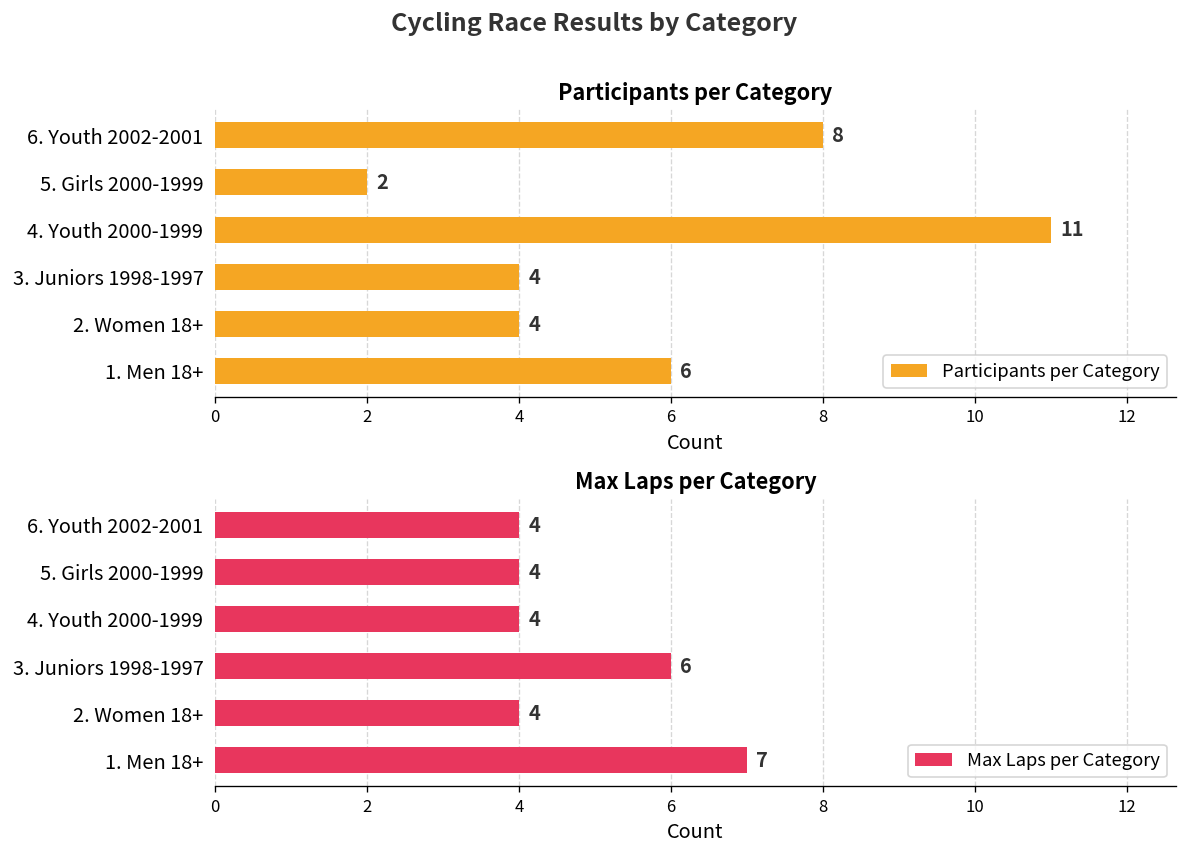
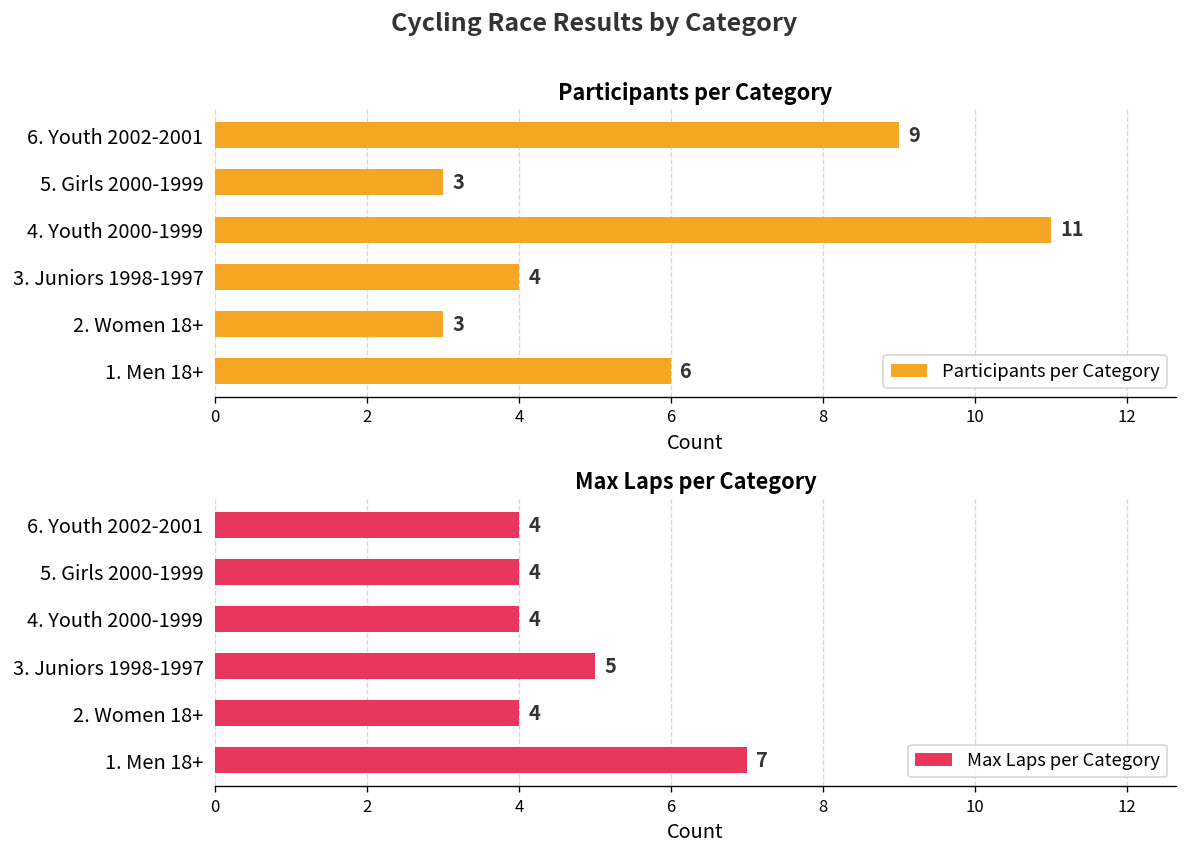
Participants per Category, 6. Youth 2002-2001: 8 -> 9
Participants per Category, 5. Girls 2000-1999: 2 -> 3
Participants per Category, 2. Women 18+: 4 -> 3
Max Laps per Category, 3. Juniors 1998-1997: 6 -> 5
